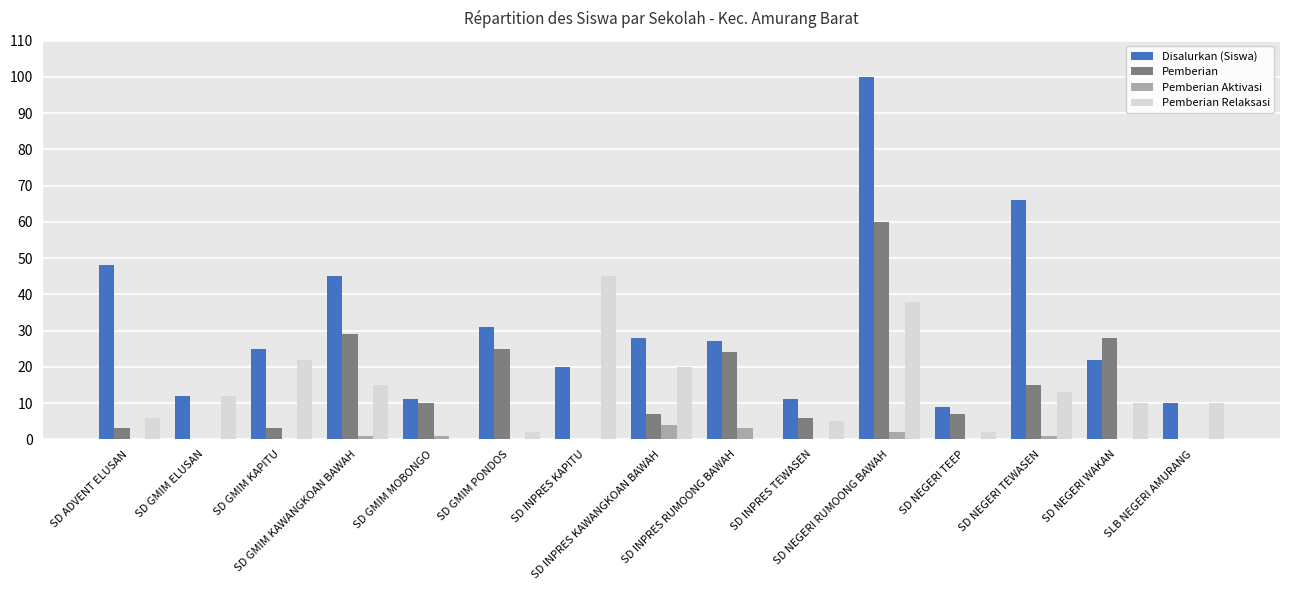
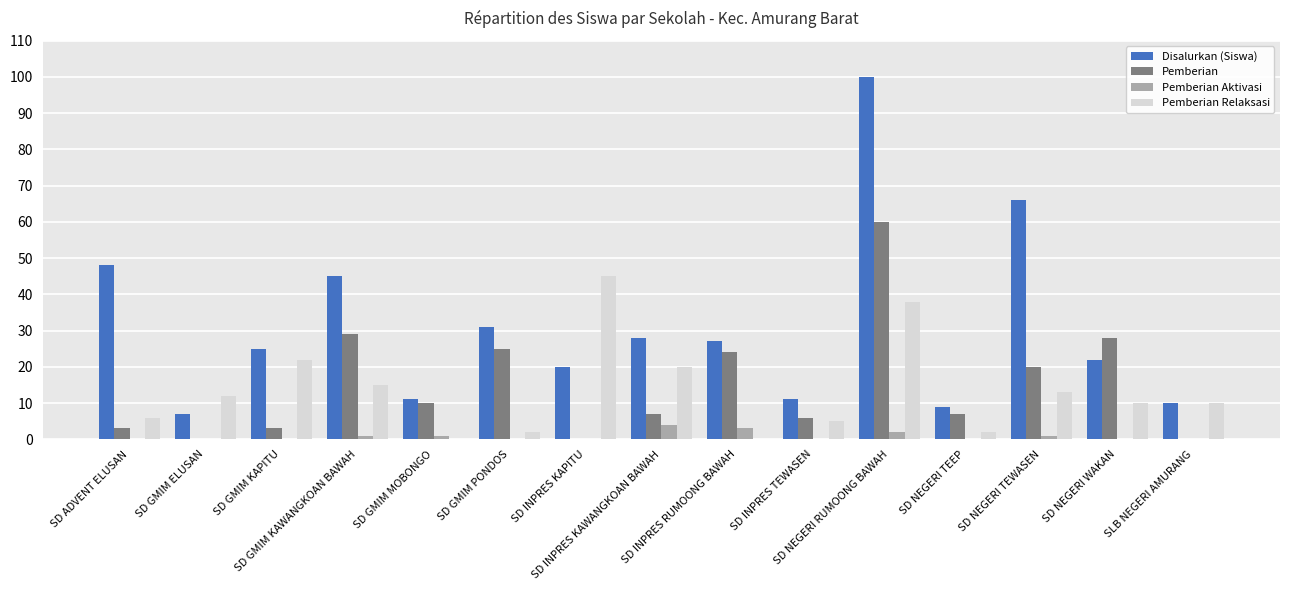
Disalurkan (Siswa), SD GMIM ELUSAN: 12 -> 7
Pemberian, SD NEGERI TEWASEN: 15 -> 20
